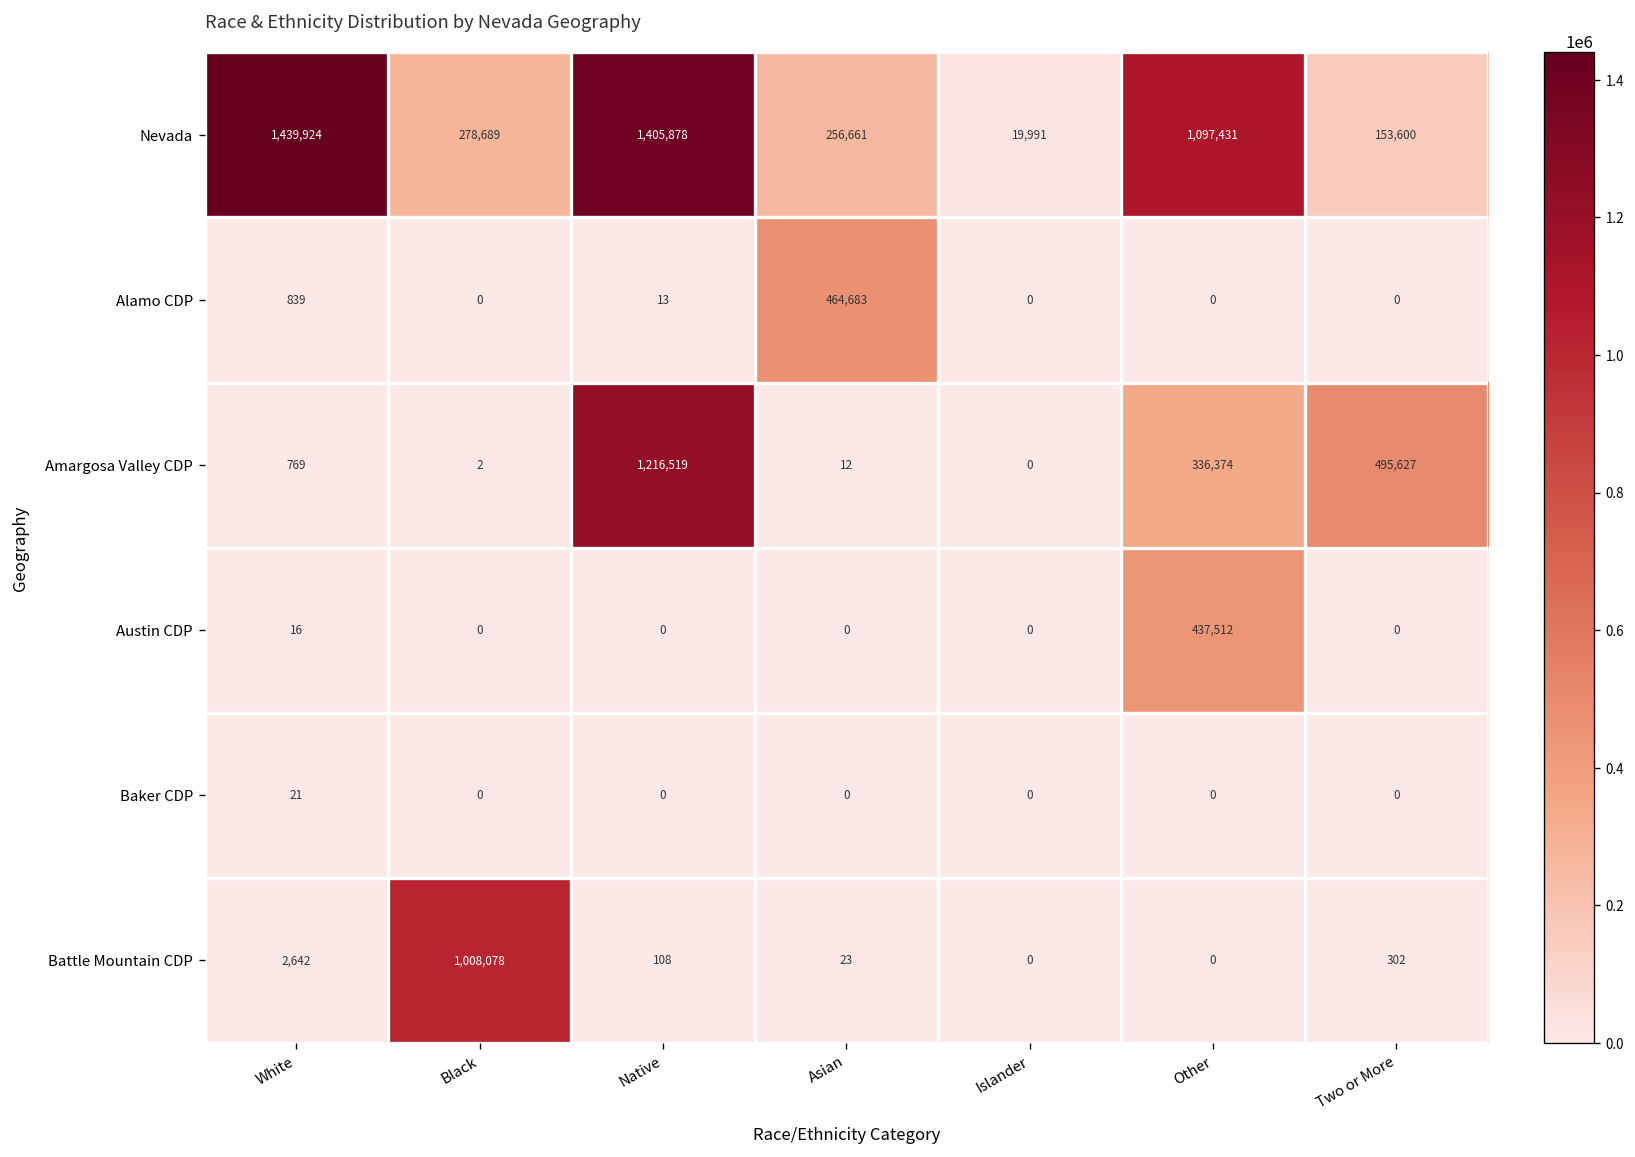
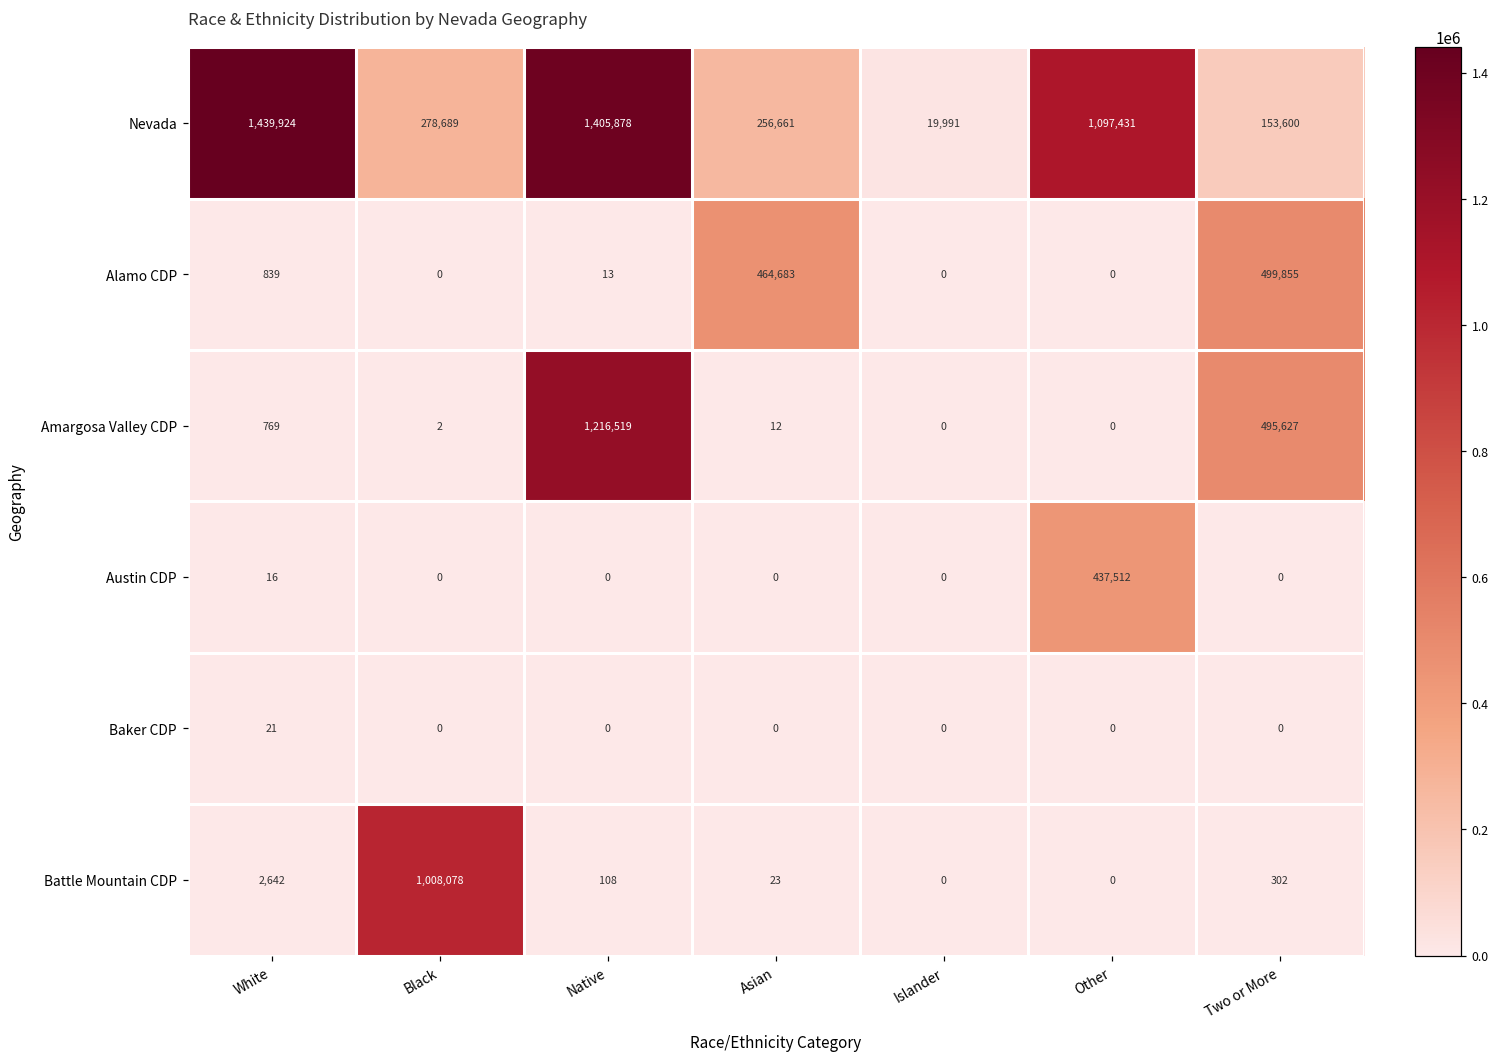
Alamo CDP, Two or More: 0 -> 499,855
Amargosa Valley CDP, Other: 336,374 -> 0
